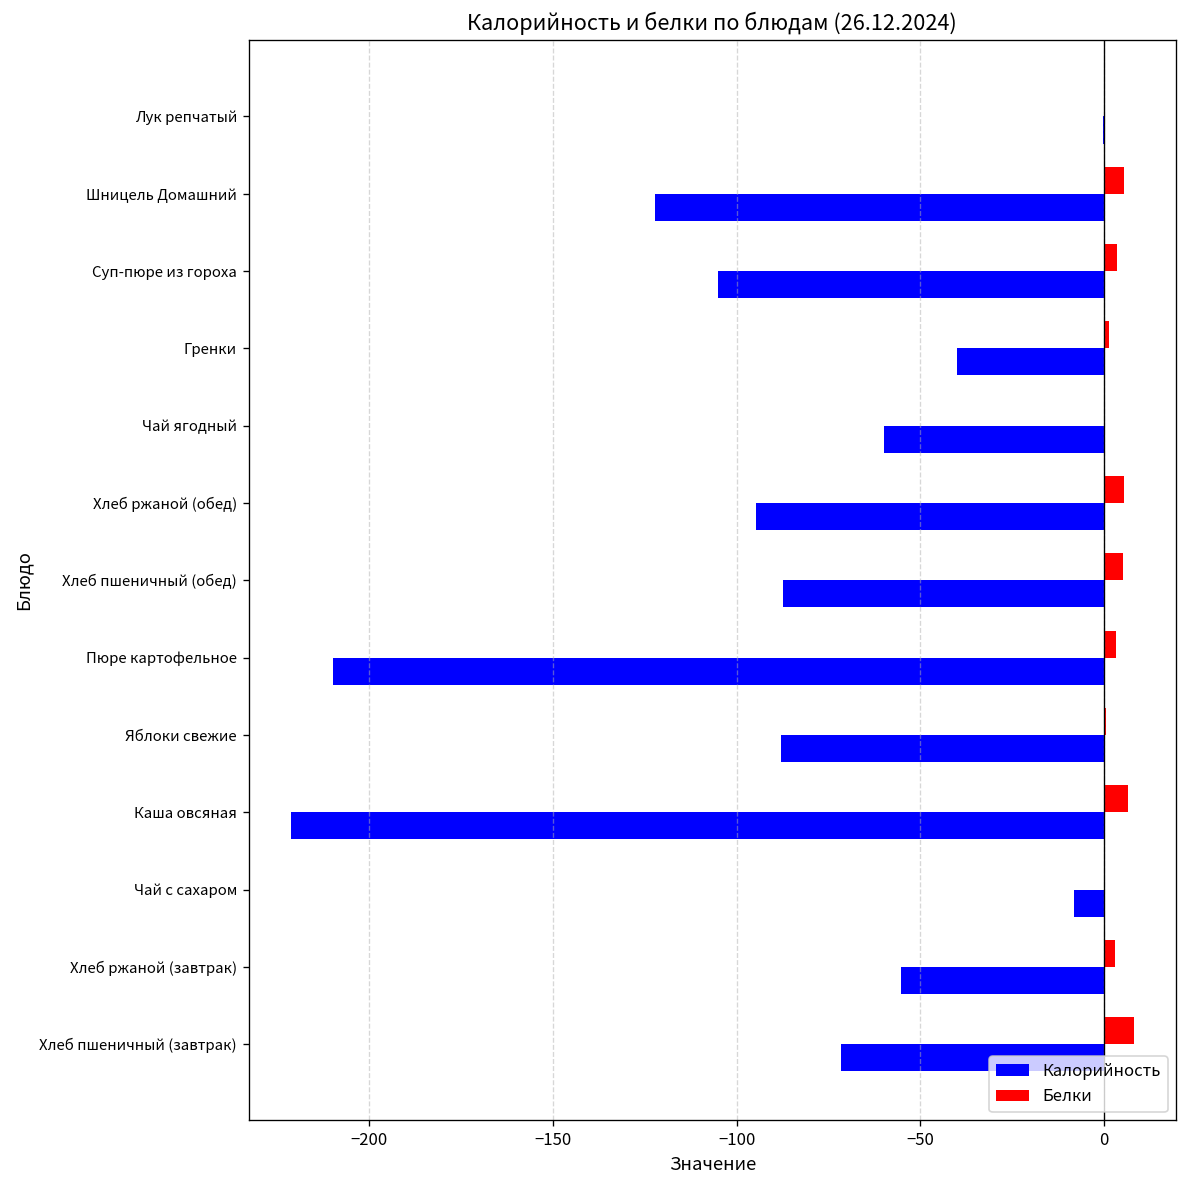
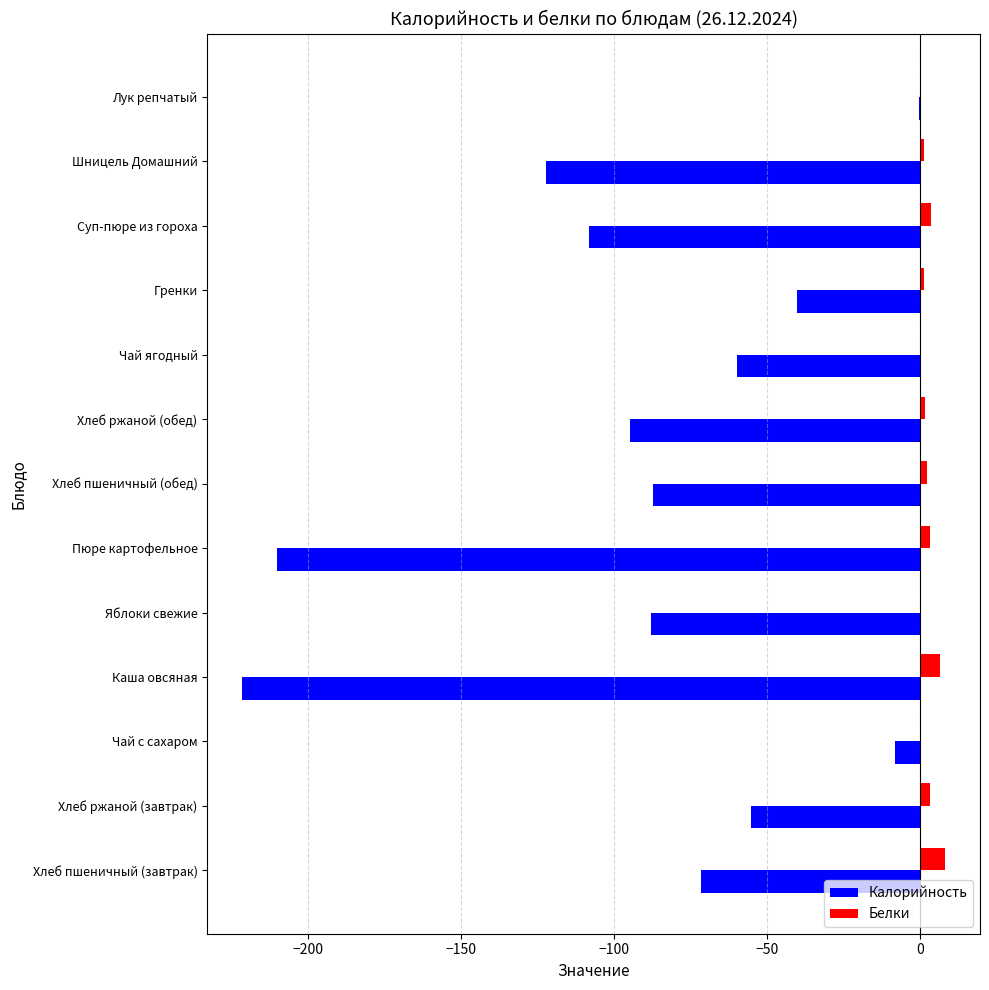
Белки, Шницель Домашний: 6 -> 1
Калорийность, Суп-пюре из гороха: -105 -> -108
Белки, Хлеб ржаной (обед): 5 -> 2
Белки, Хлеб пшеничный (обед): 5 -> 2
